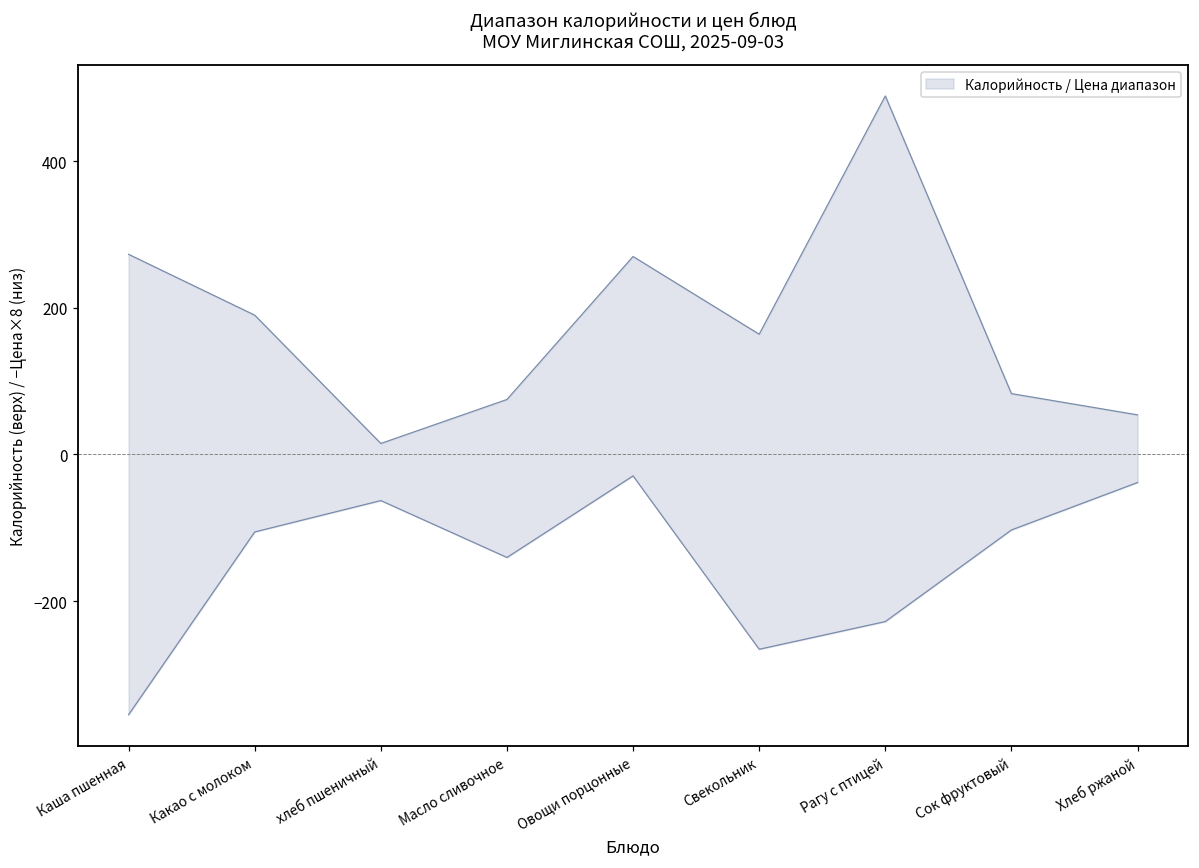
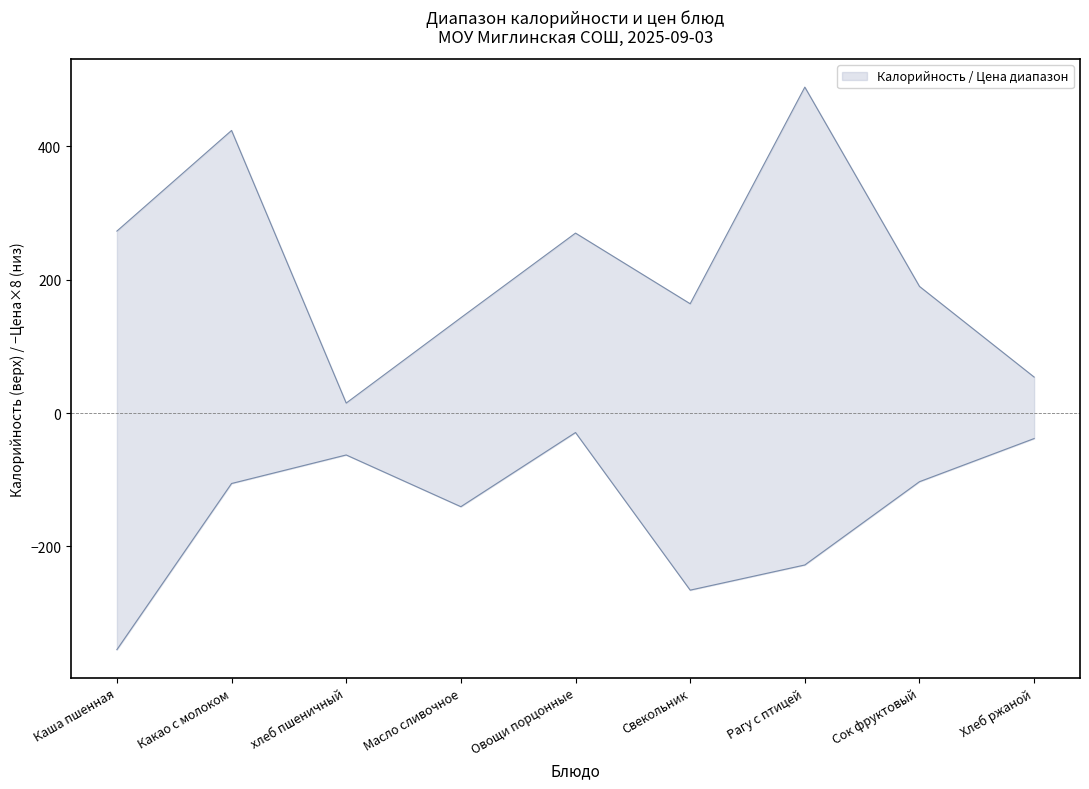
Калорийность / Цена диапазон, Какао с молоком: 190 -> 420
Калорийность / Цена диапазон, Масло сливочное: 80 -> 140
Калорийность / Цена диапазон, Сок фруктовый: 80 -> 190
